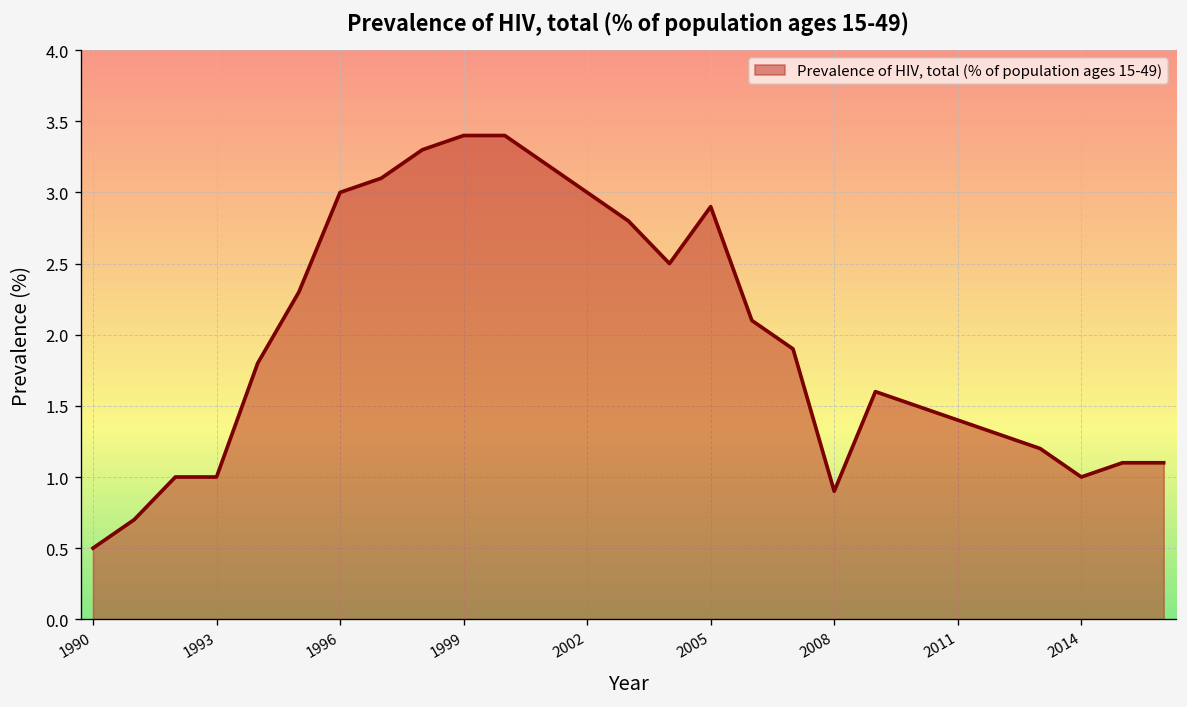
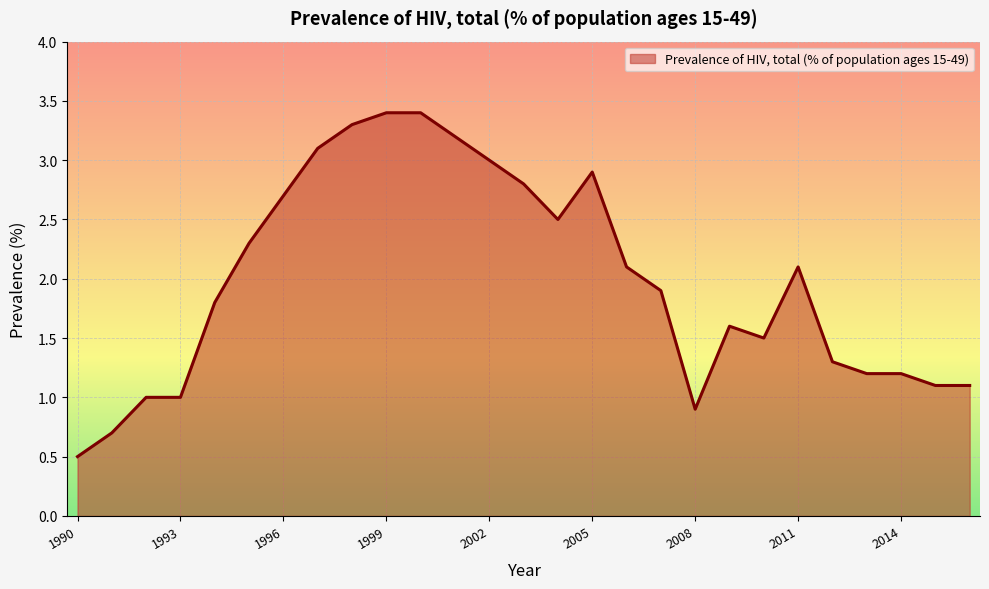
1996: 3.0 -> 2.7
2011: 1.4 -> 2.1
2014: 1.0 -> 1.2
